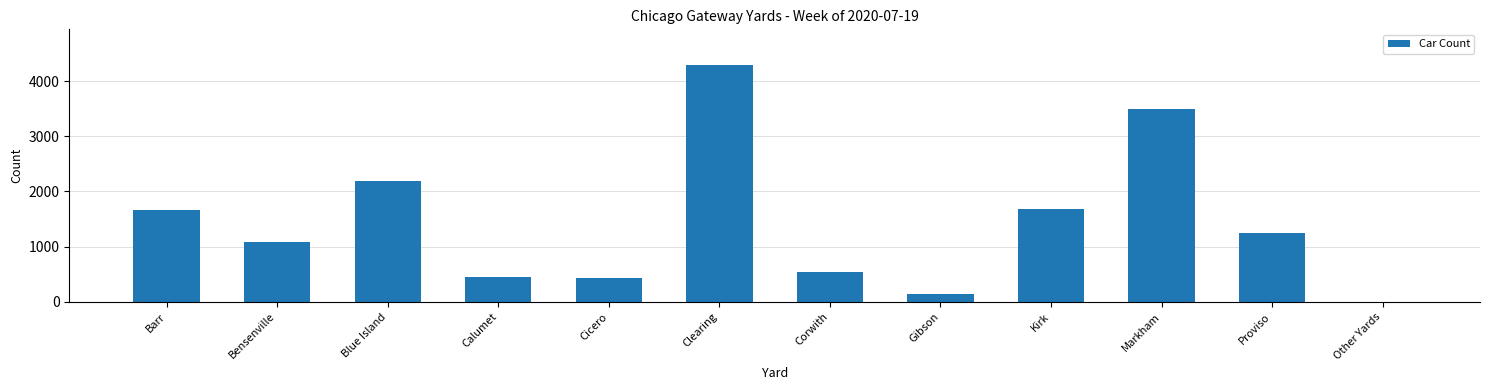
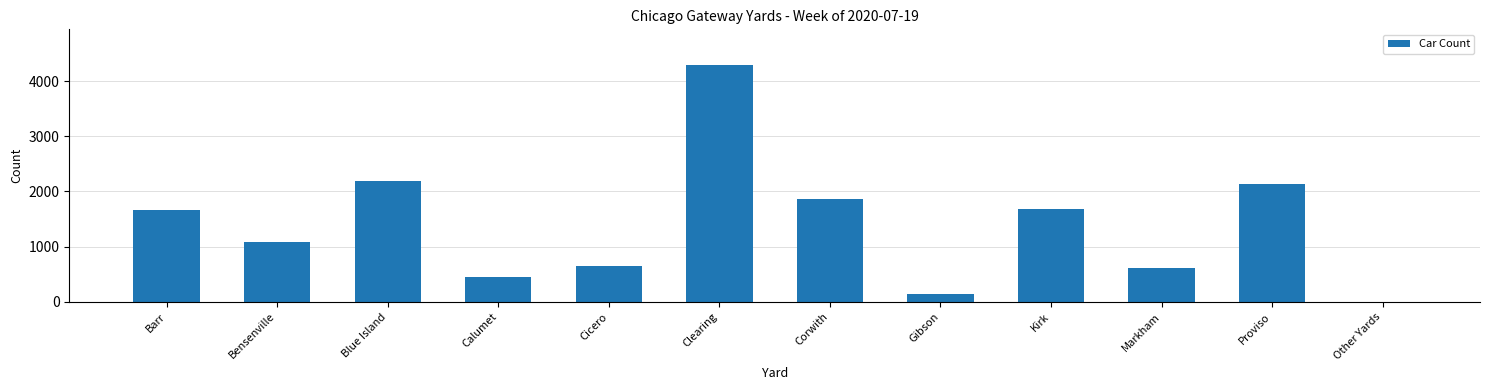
Cicero: 400 -> 600
Corwith: 500 -> 1900
Markham: 3500 -> 600
Proviso: 1300 -> 2100
